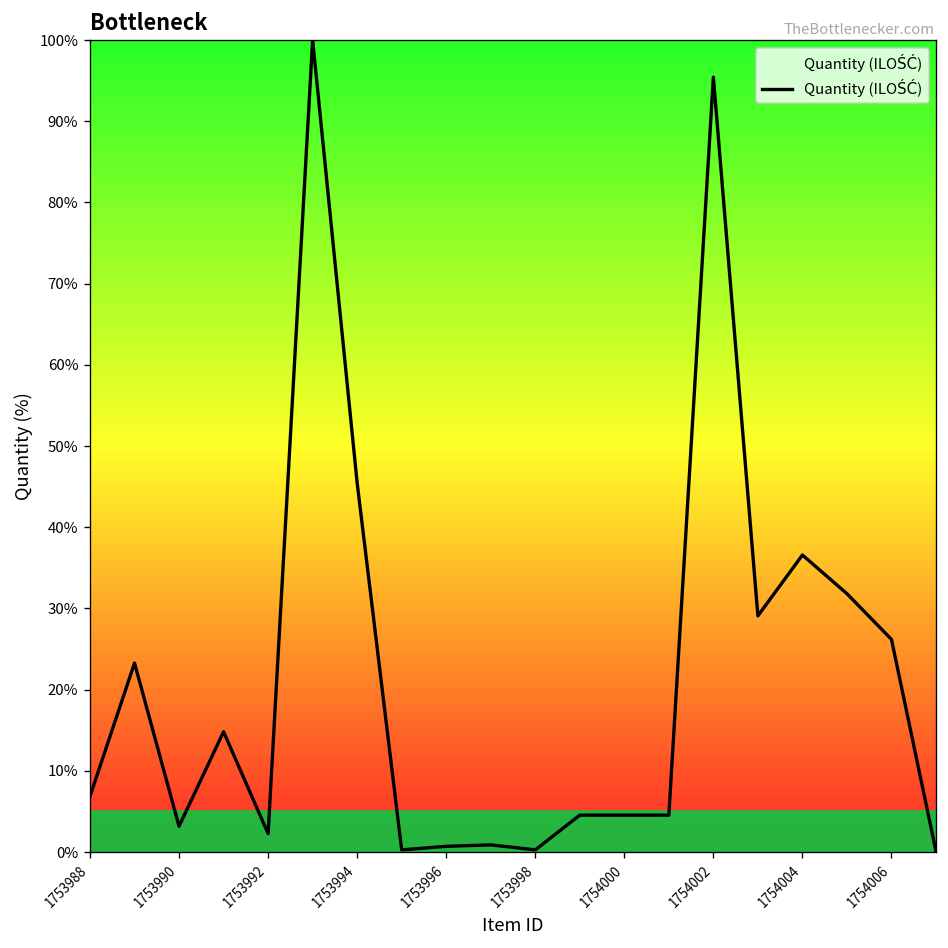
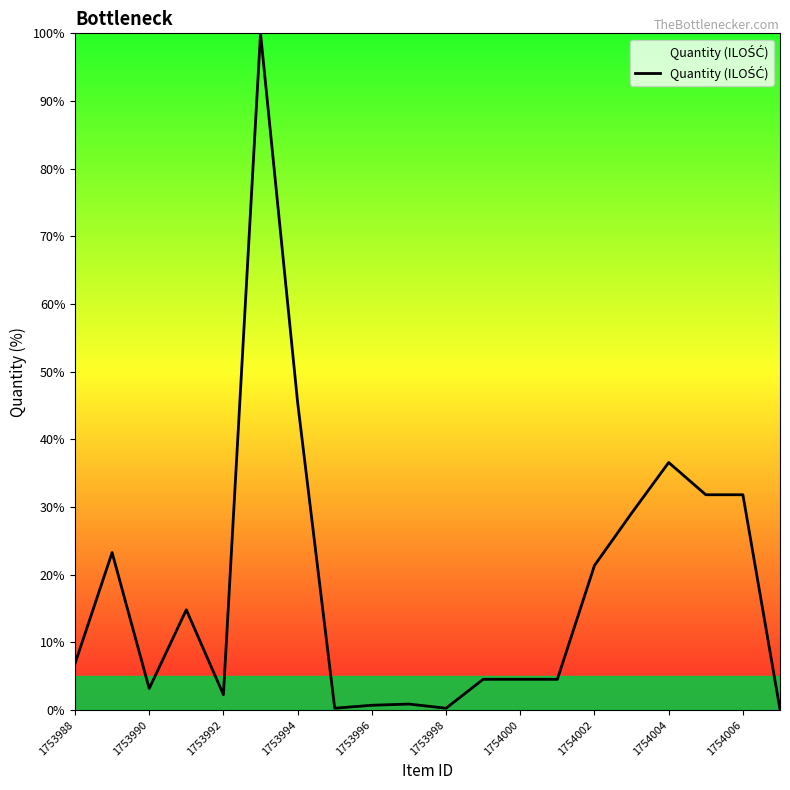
1754002: 95% -> 21%
1754006: 26% -> 32%
